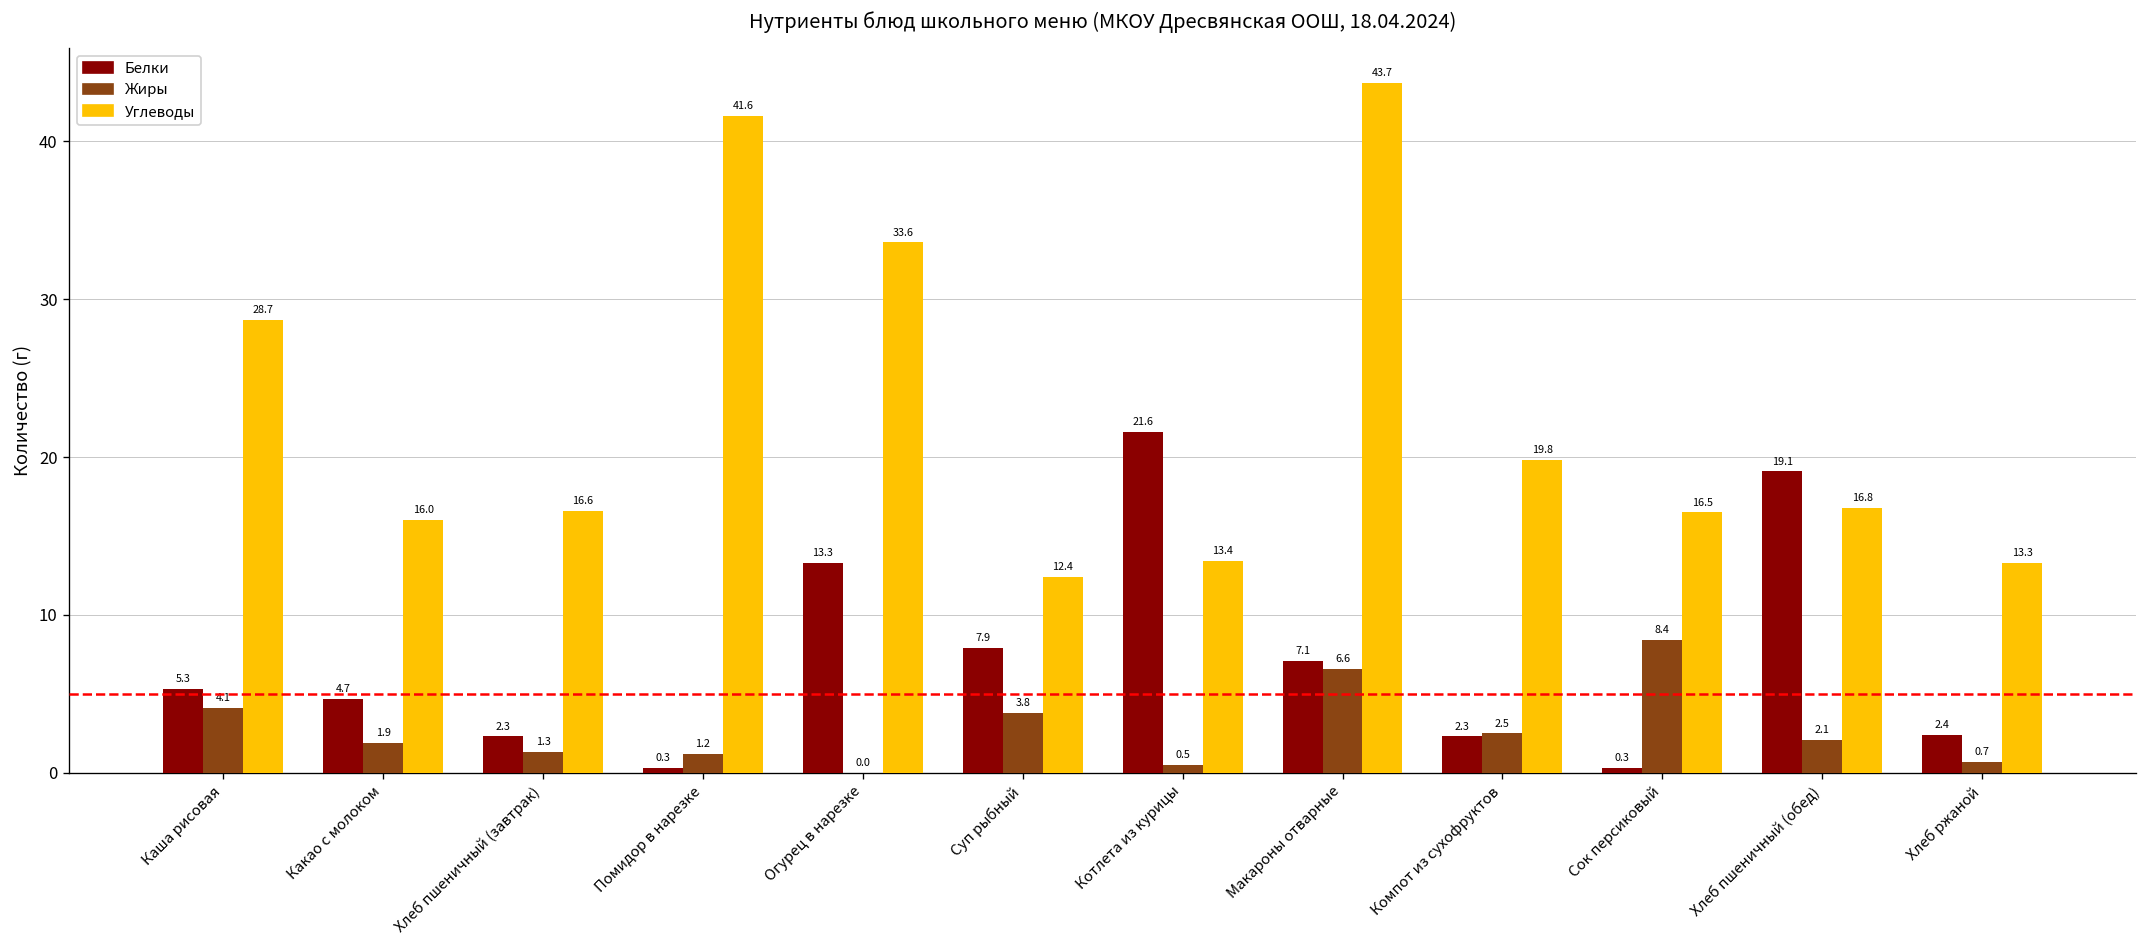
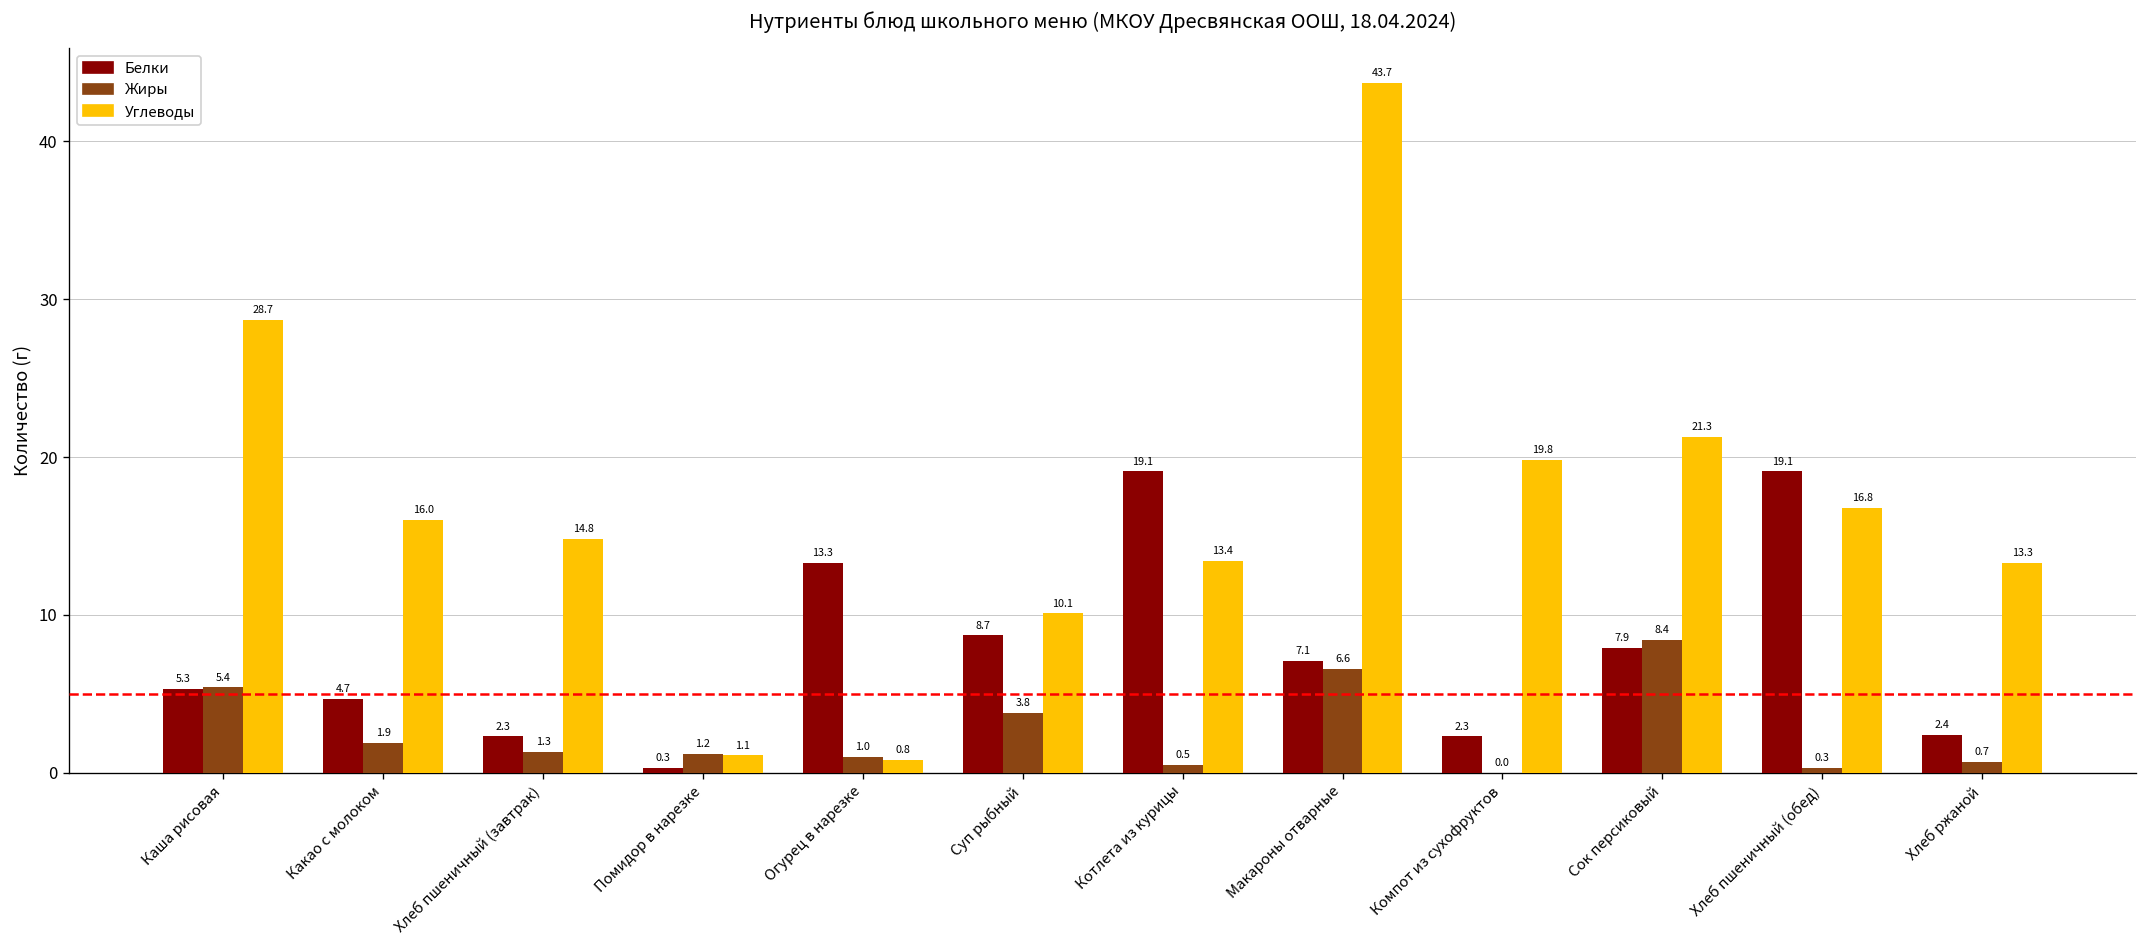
Жиры, Каша рисовая: 4.1 -> 5.4
Углеводы, Хлеб пшеничный (завтрак): 16.6 -> 14.8
Углеводы, Помидор в нарезке: 41.6 -> 1.1
Жиры, Огурец в нарезке: 0.0 -> 1.0
Углеводы, Огурец в нарезке: 33.6 -> 0.8
Белки, Суп рыбный: 7.9 -> 8.7
Углеводы, Суп рыбный: 12.4 -> 10.1
Белки, Котлета из курицы: 21.6 -> 19.1
Жиры, Компот из сухофруктов: 2.5 -> 0.0
Белки, Сок персиковый: 0.3 -> 7.9
Углеводы, Сок персиковый: 16.5 -> 21.3
Жиры, Хлеб пшеничный (обед): 2.1 -> 0.3
